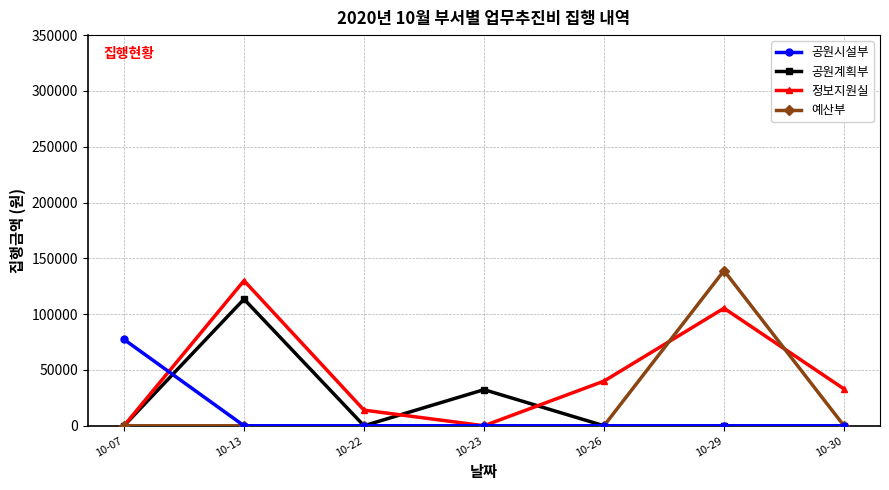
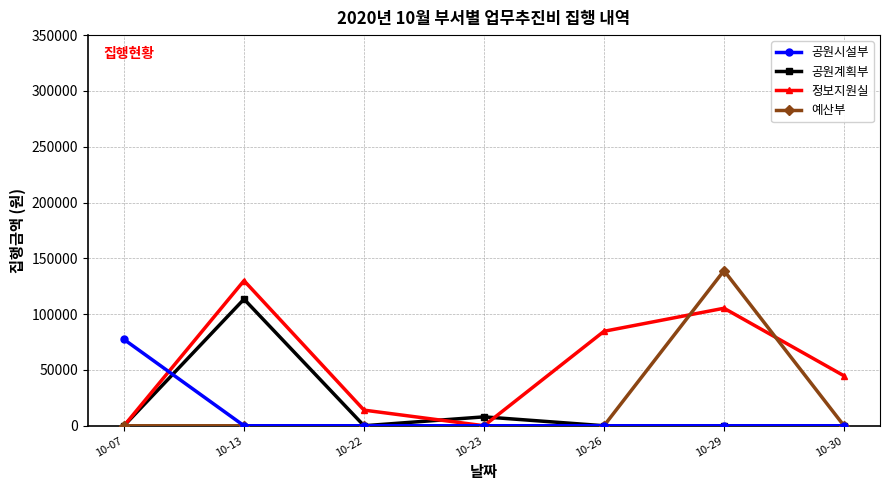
공원계획부, 10-23: 32000 -> 8000
정보지원실, 10-26: 40000 -> 85000
정보지원실, 10-30: 33000 -> 45000
